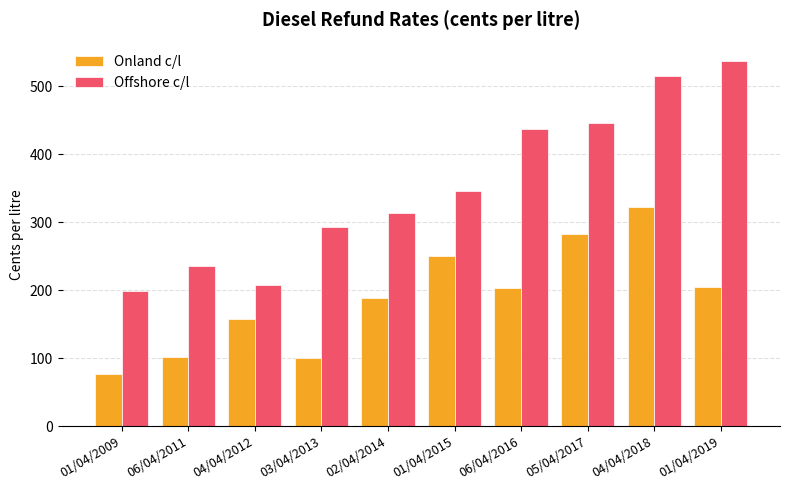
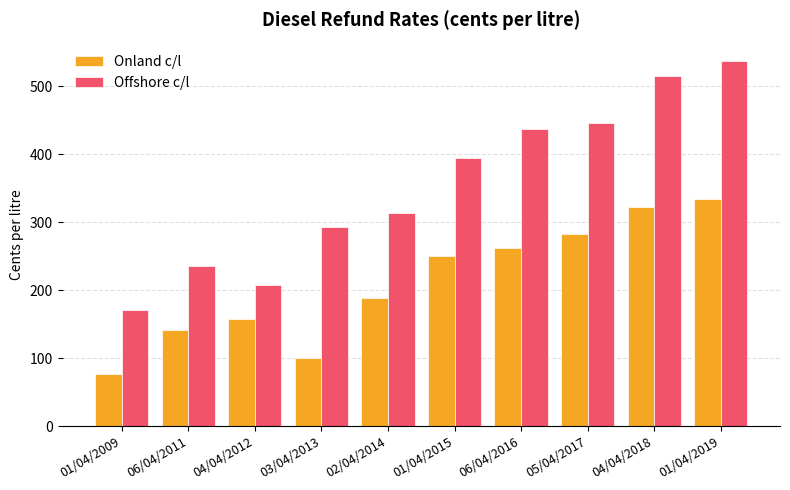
Offshore c/l, 01/04/2009: 200 -> 170
Onland c/l, 06/04/2011: 100 -> 140
Offshore c/l, 01/04/2015: 350 -> 390
Onland c/l, 06/04/2016: 200 -> 260
Onland c/l, 01/04/2019: 200 -> 330
